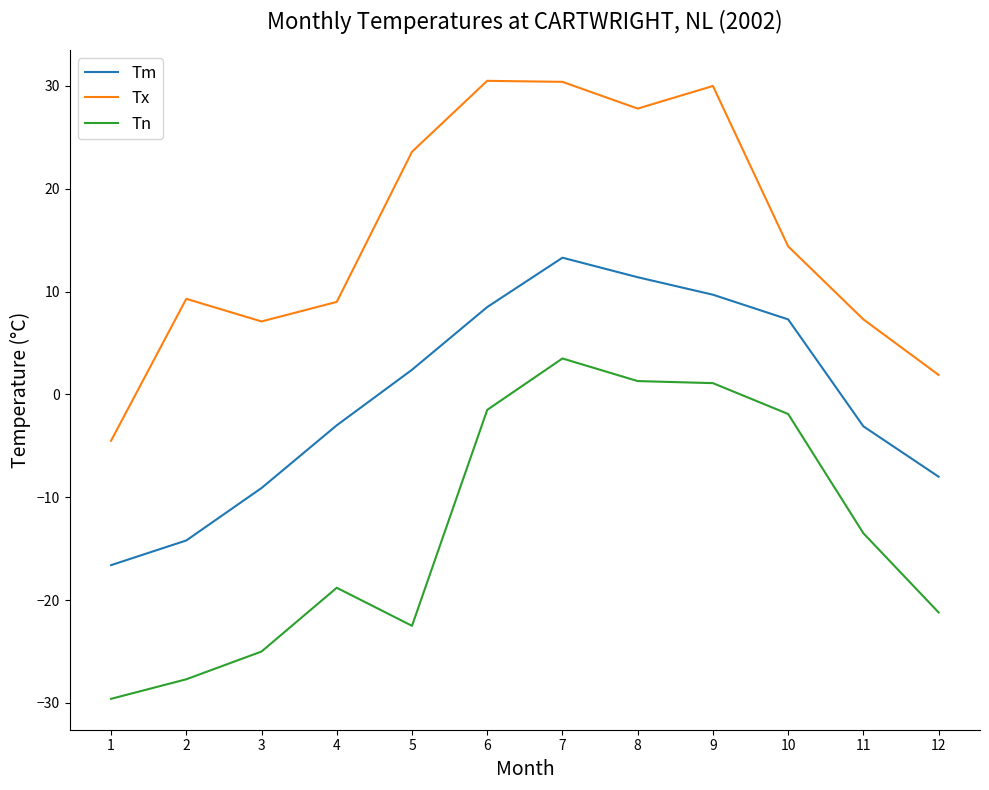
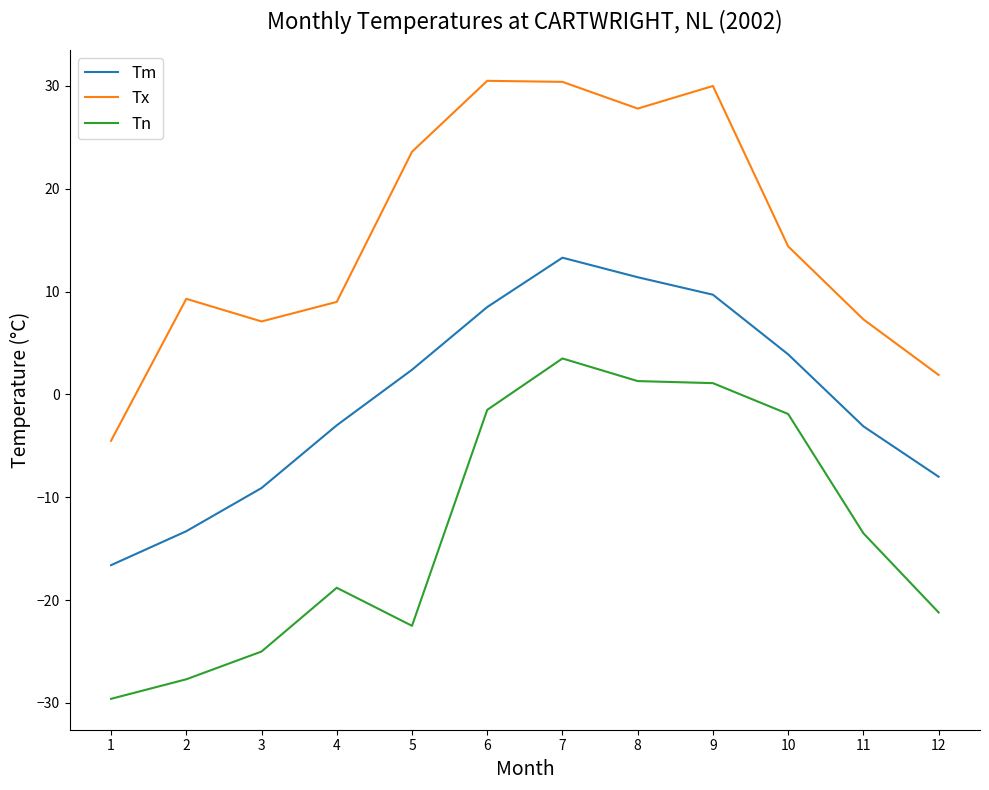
Tm, 2: -14.2 -> -13.3
Tm, 10: 7.3 -> 3.9
